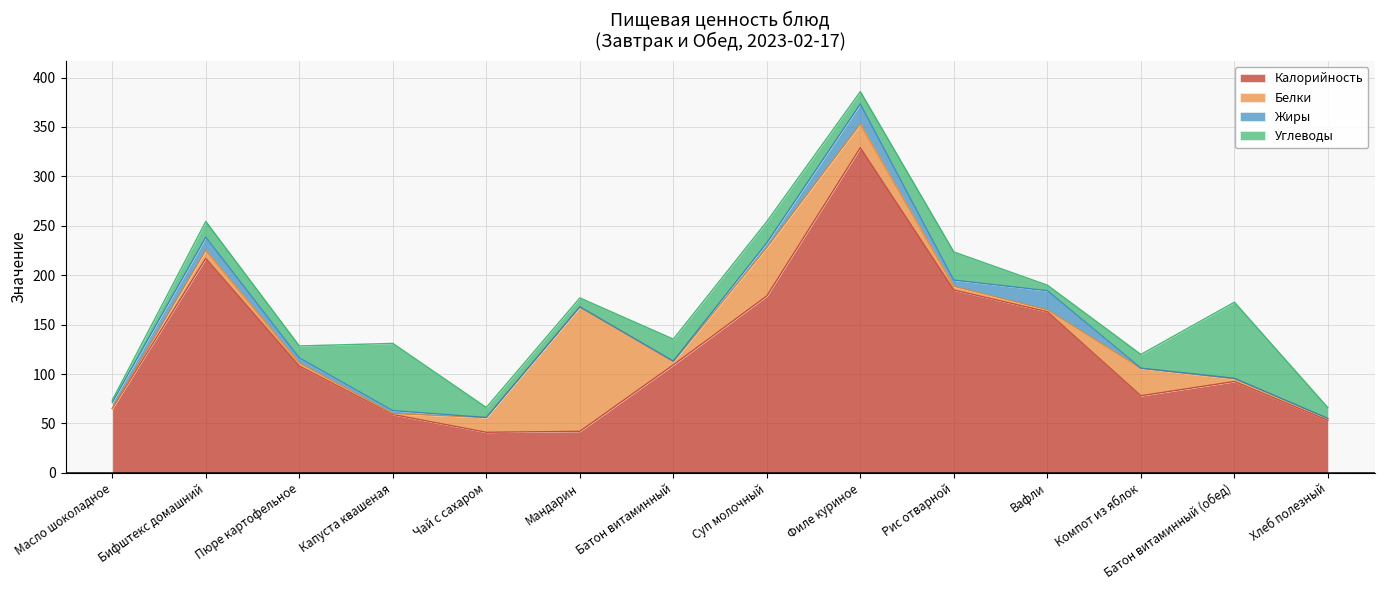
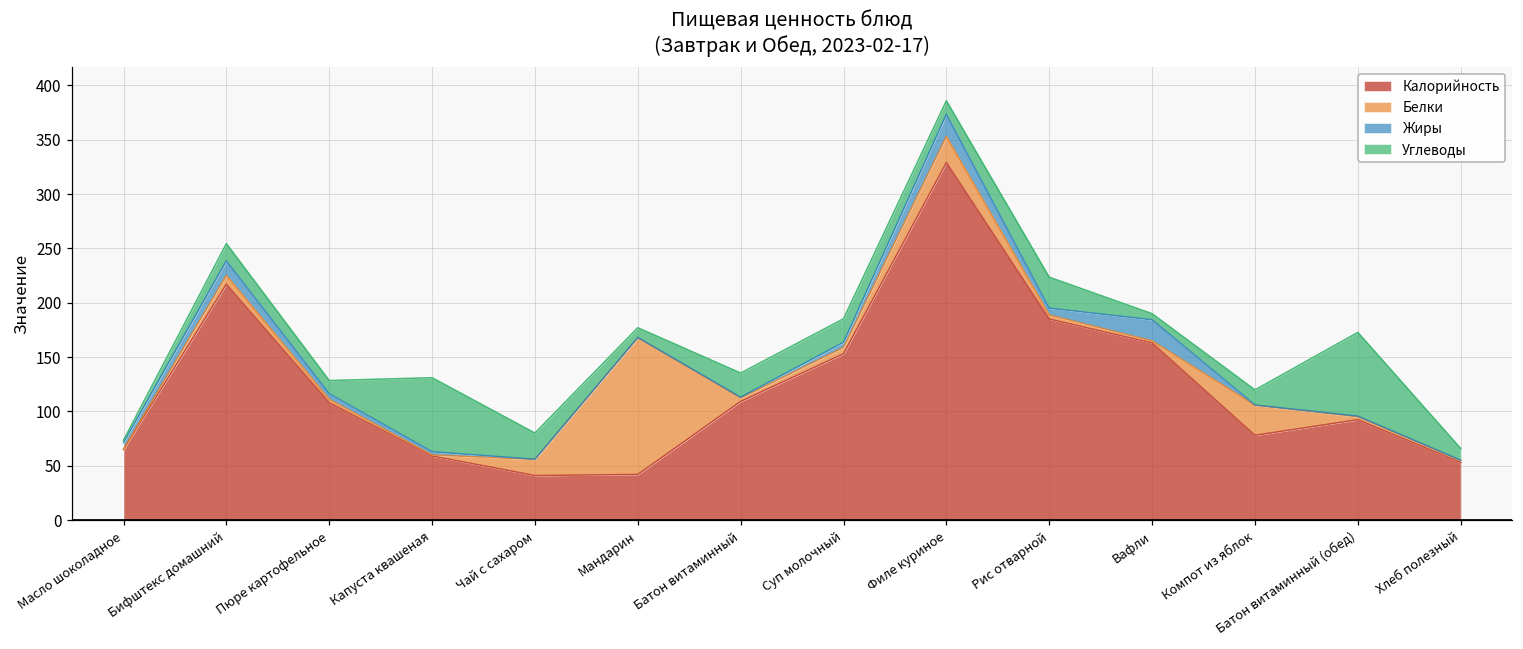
Углеводы, Чай с сахаром: 10 -> 20
Калорийность, Суп молочный: 180 -> 150
Белки, Суп молочный: 50 -> 10
